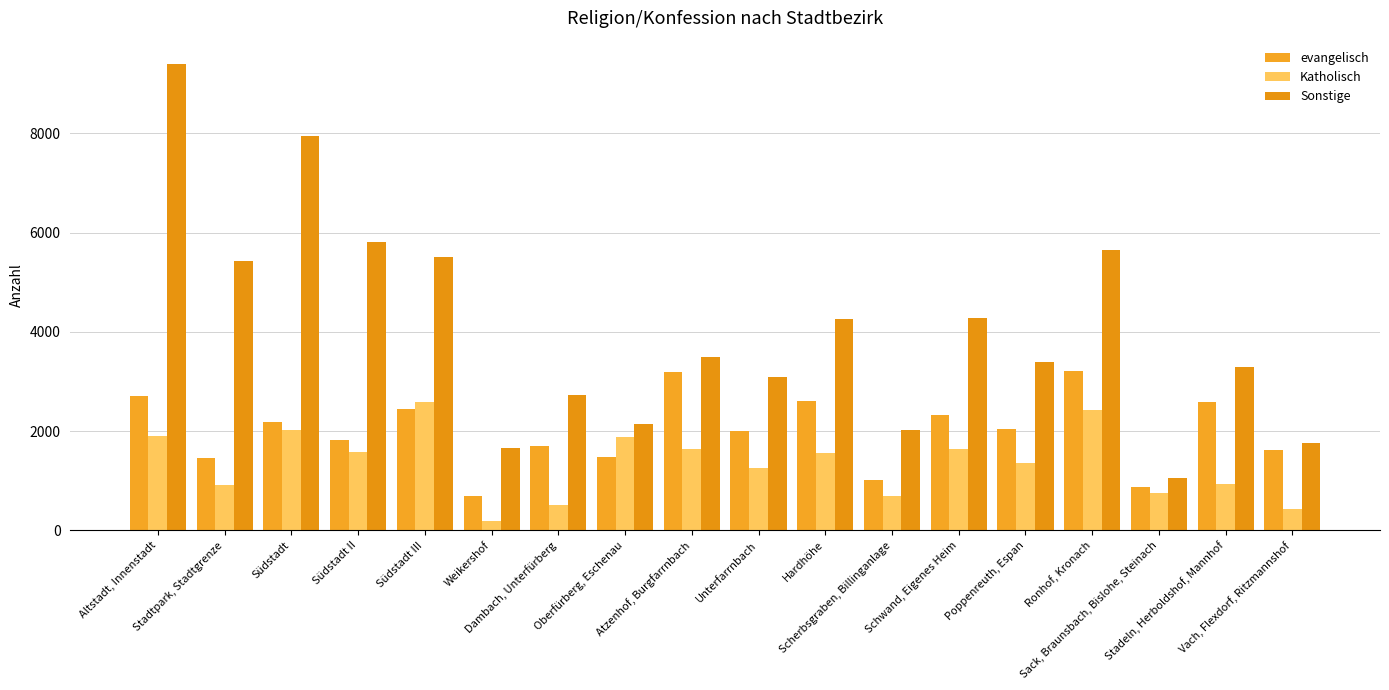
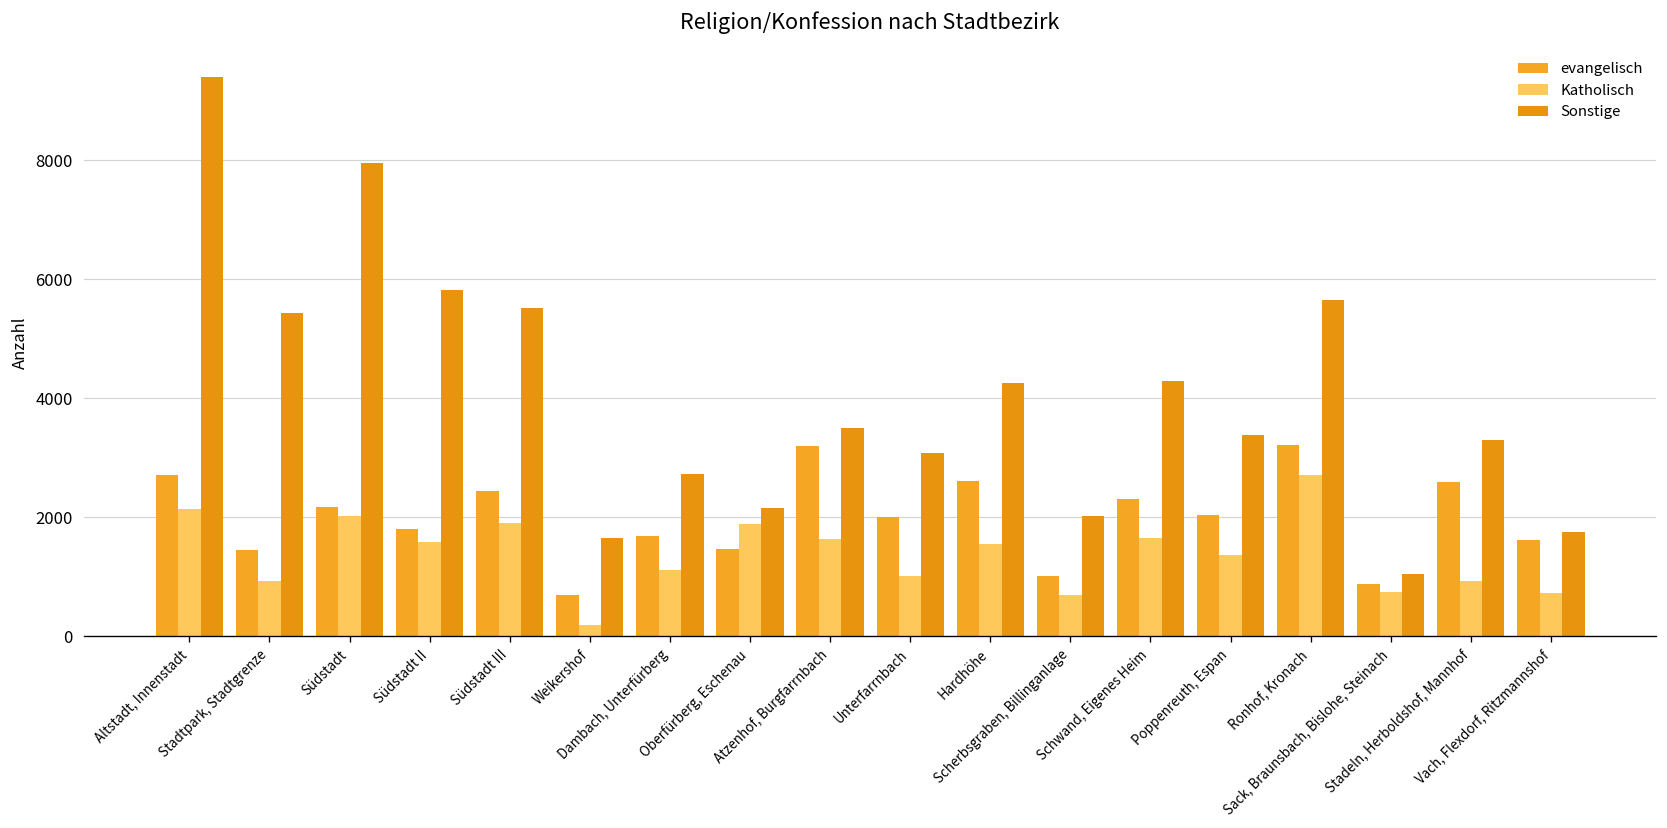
Katholisch, Altstadt, Innenstadt: 1900 -> 2100
Katholisch, Südstadt III: 2600 -> 1900
Katholisch, Dambach, Unterfürberg: 500 -> 1100
Katholisch, Unterfarrnbach: 1300 -> 1000
Katholisch, Ronhof, Kronach: 2400 -> 2700
Katholisch, Vach, Flexdorf, Ritzmannshof: 400 -> 700
